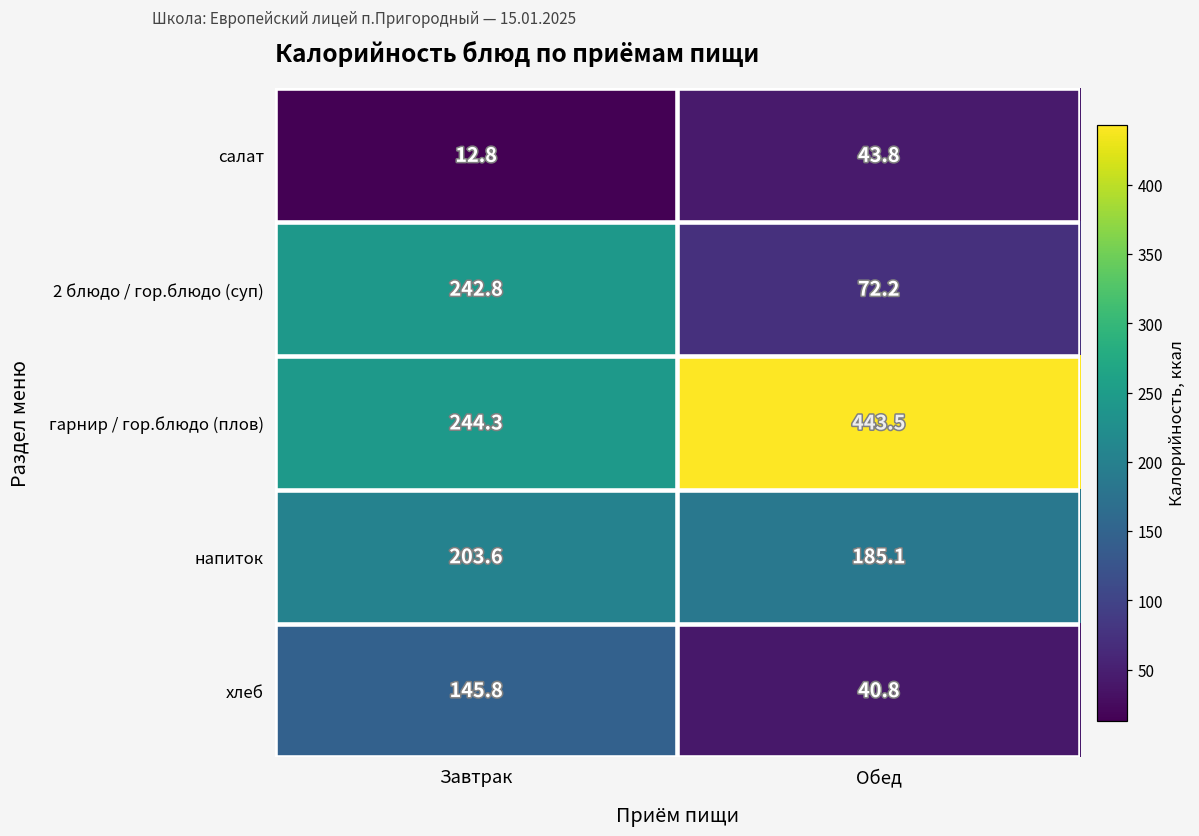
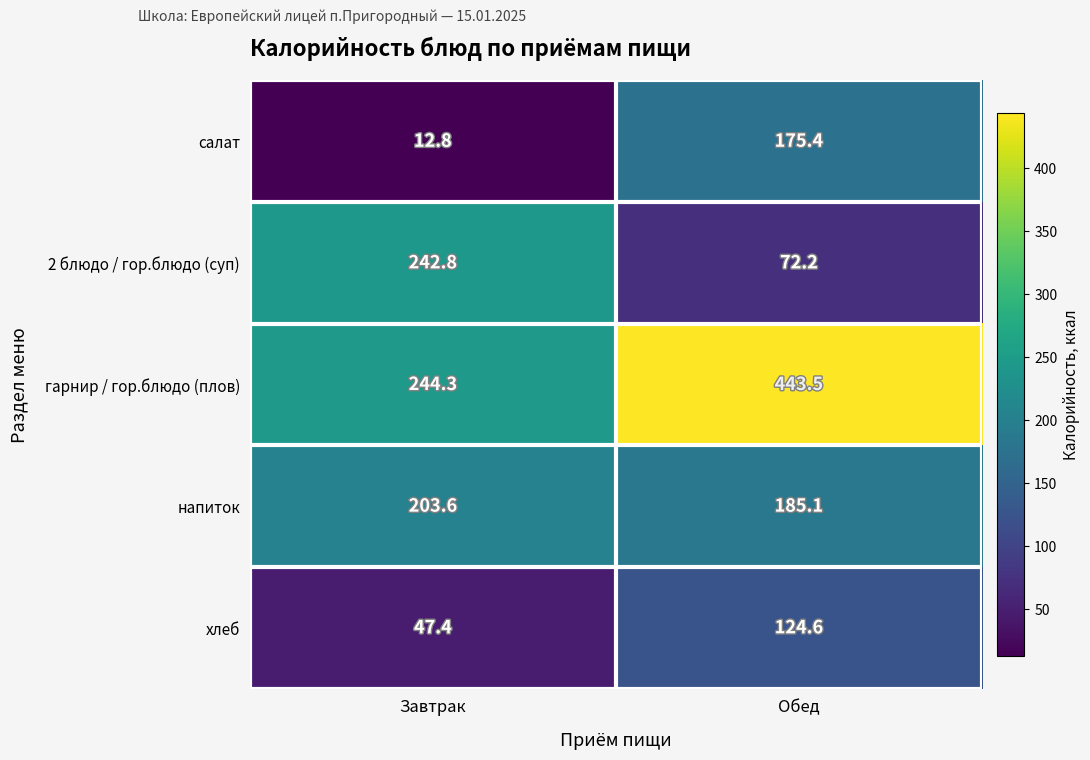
салат, Обед: 43.8 -> 175.4
хлеб, Завтрак: 145.8 -> 47.4
хлеб, Обед: 40.8 -> 124.6
